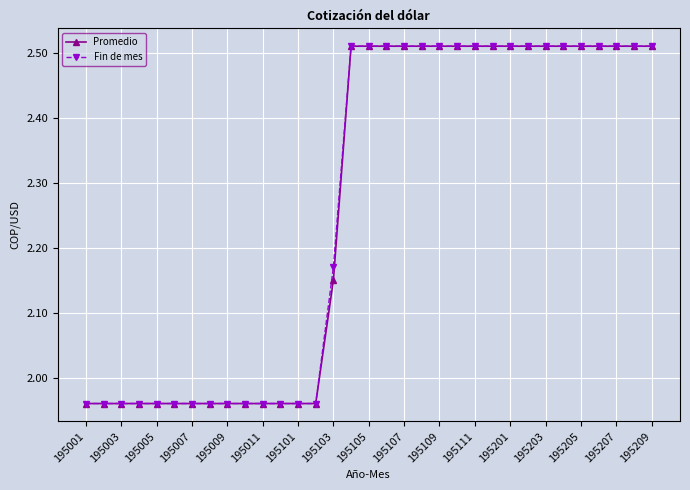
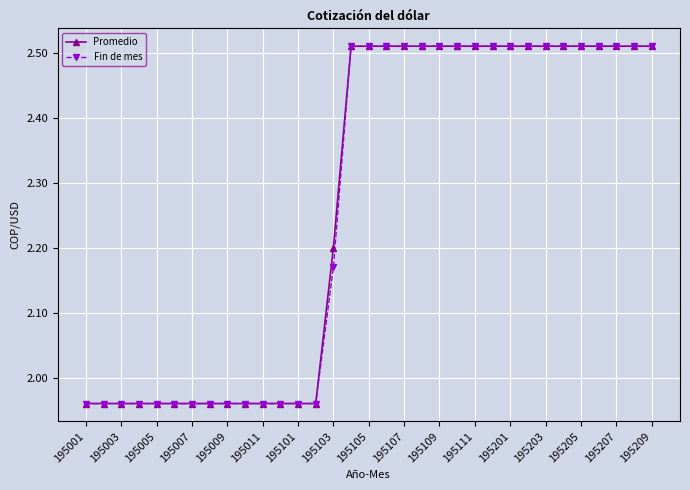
Promedio, 195103: 2.15 -> 2.20
